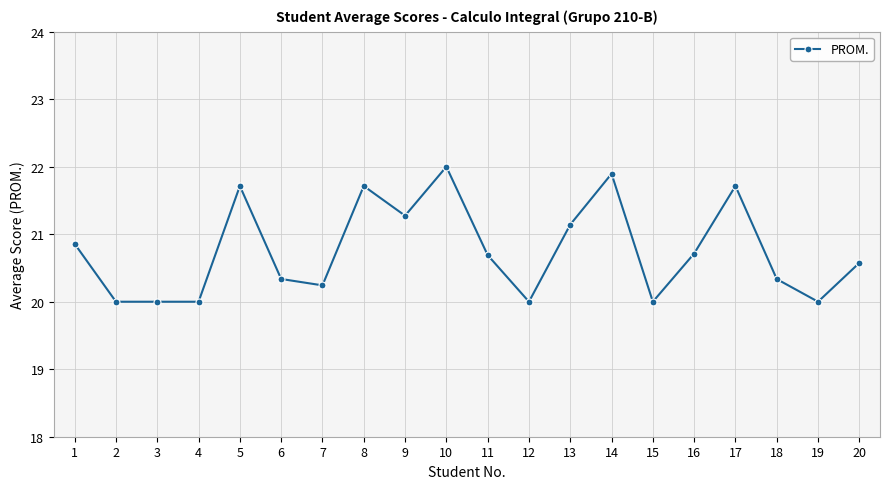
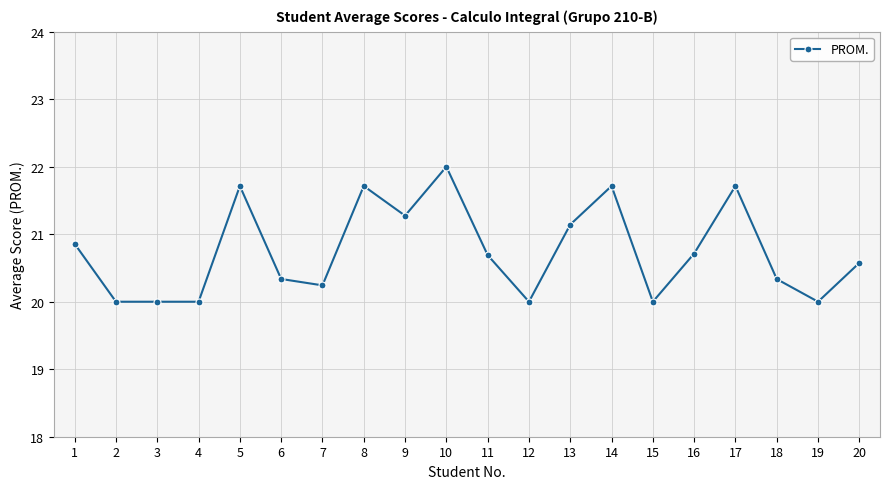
14: 21.9 -> 21.7
